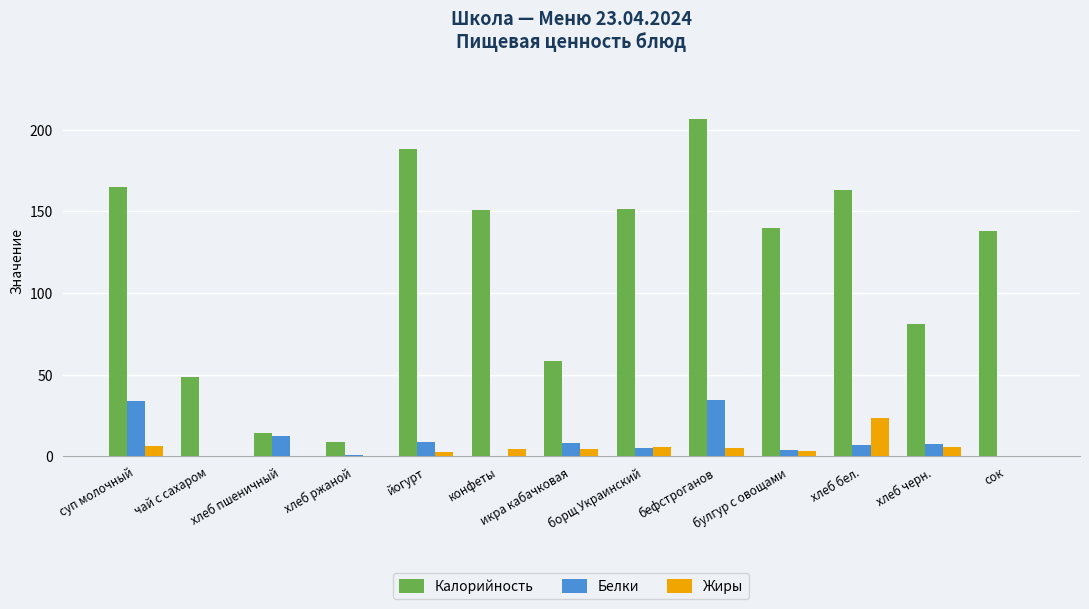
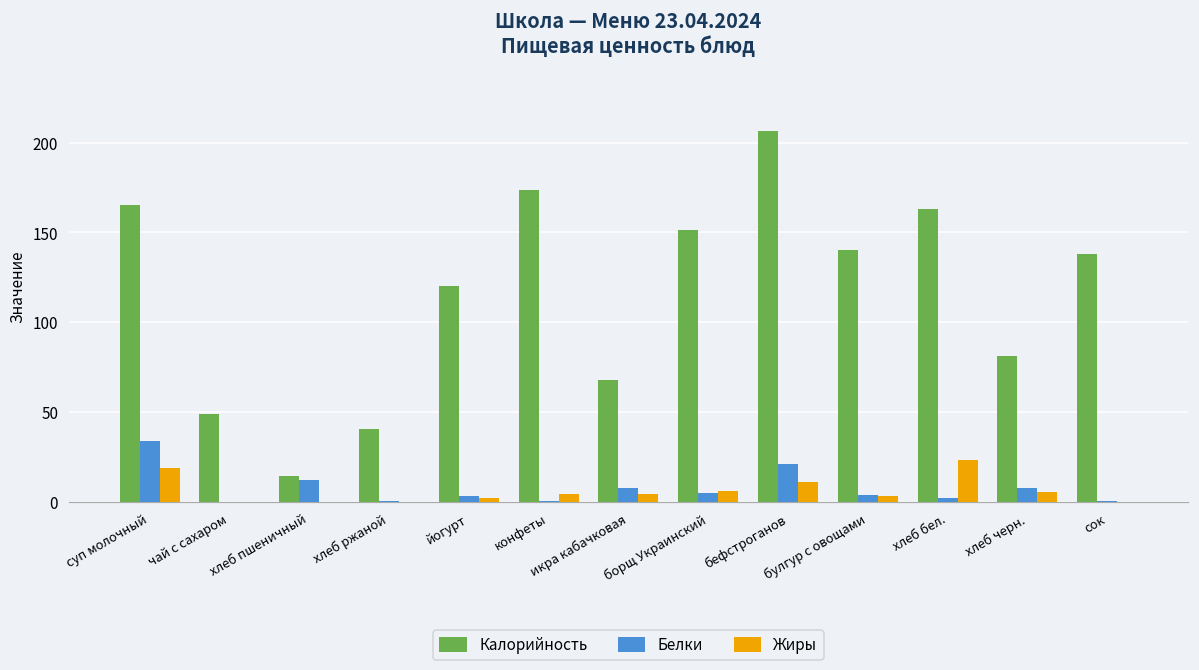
Жиры, суп молочный: 6 -> 19
Калорийность, хлеб ржаной: 9 -> 41
Калорийность, йогурт: 188 -> 120
Белки, йогурт: 9 -> 4
Калорийность, конфеты: 151 -> 174
Калорийность, икра кабачковая: 59 -> 68
Белки, бефстроганов: 35 -> 21
Жиры, бефстроганов: 5 -> 11
Белки, хлеб бел.: 7 -> 2
